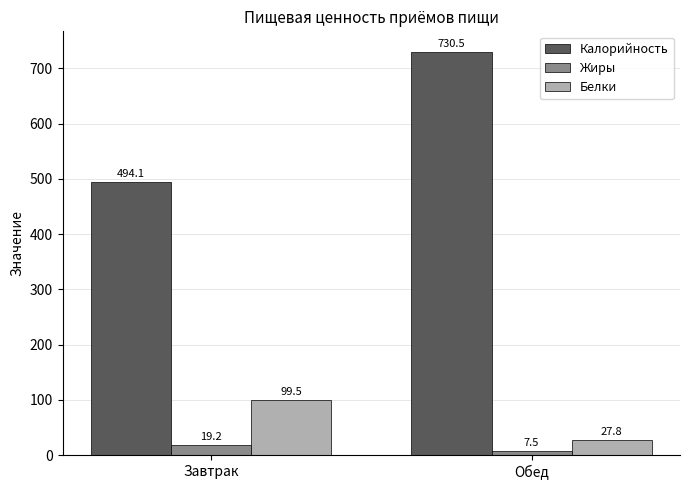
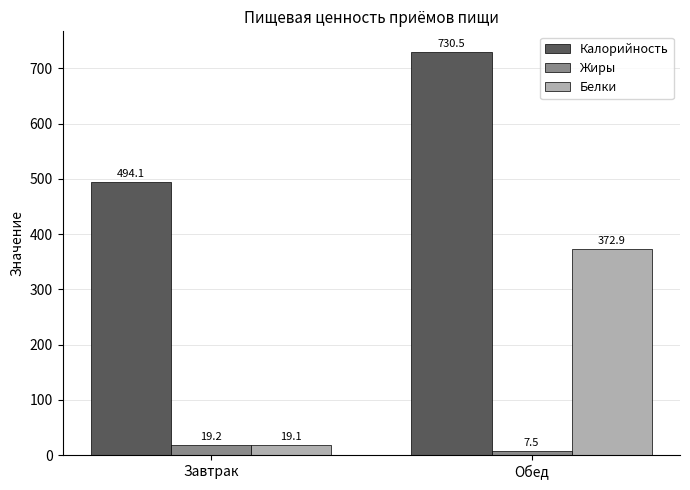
Белки, Завтрак: 99.5 -> 19.1
Белки, Обед: 27.8 -> 372.9
